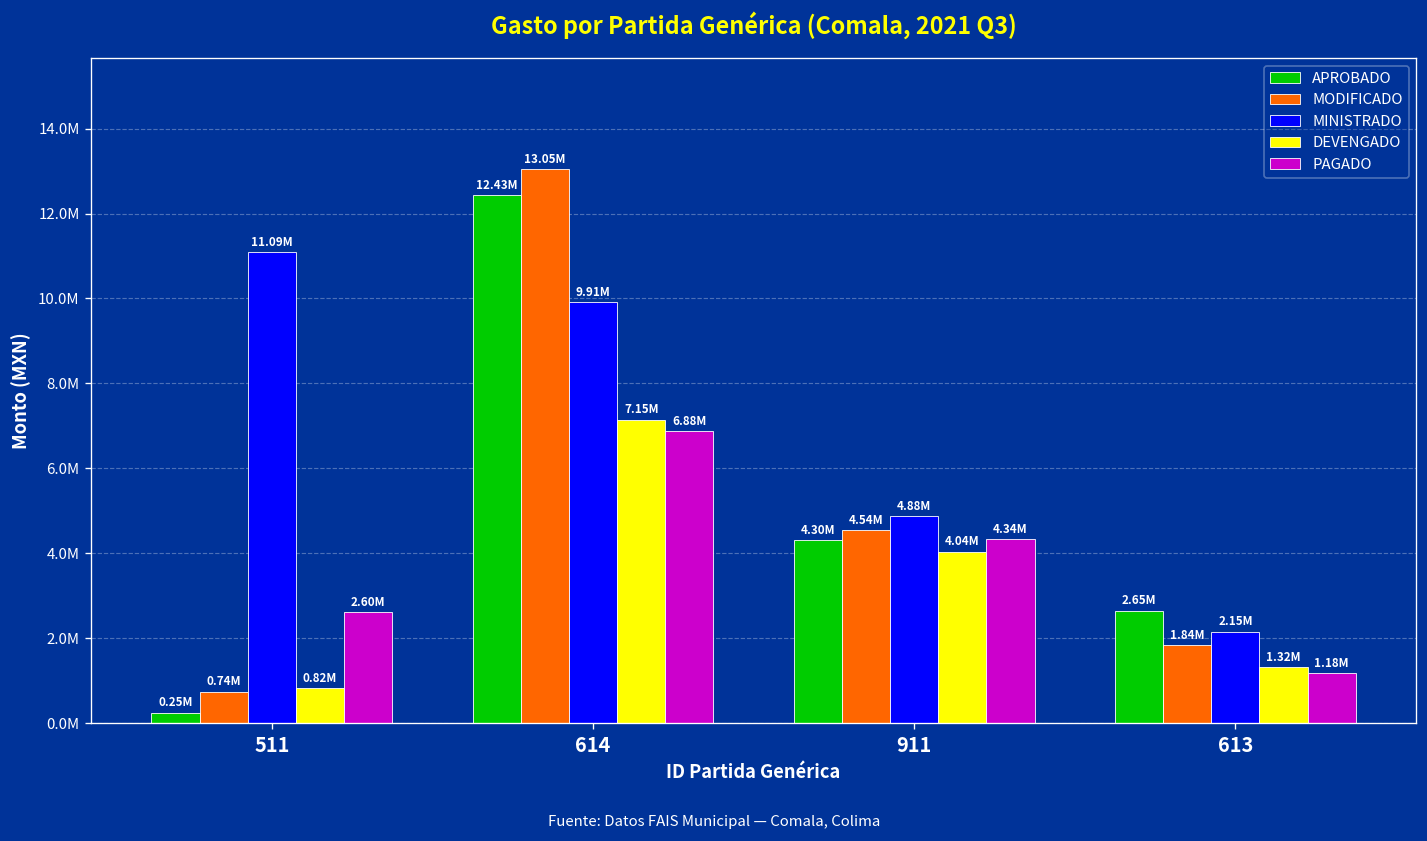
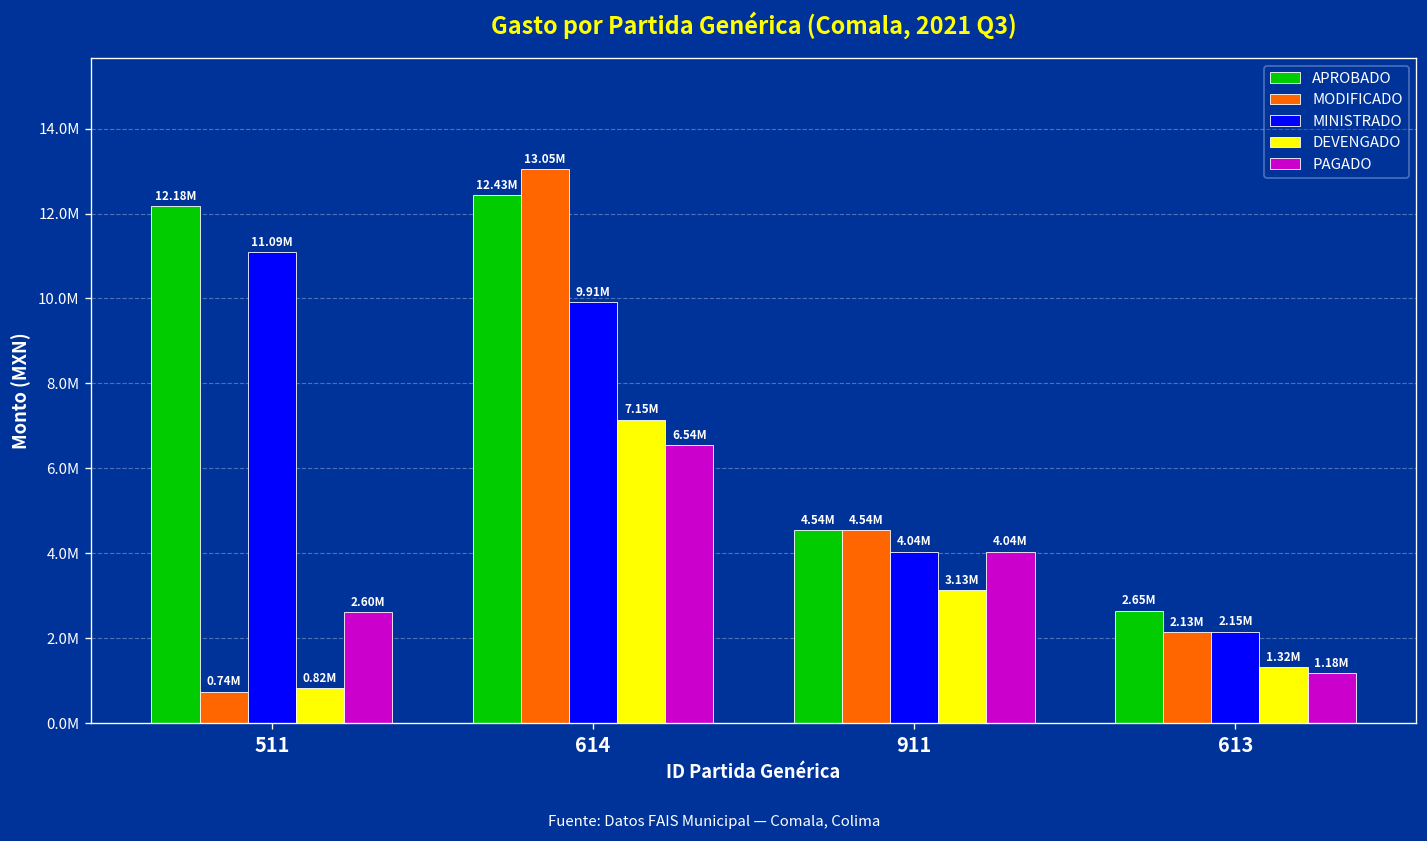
APROBADO, 511: 0.25M -> 12.18M
PAGADO, 614: 6.88M -> 6.54M
APROBADO, 911: 4.30M -> 4.54M
MINISTRADO, 911: 4.88M -> 4.04M
DEVENGADO, 911: 4.04M -> 3.13M
PAGADO, 911: 4.34M -> 4.04M
MODIFICADO, 613: 1.84M -> 2.13M
